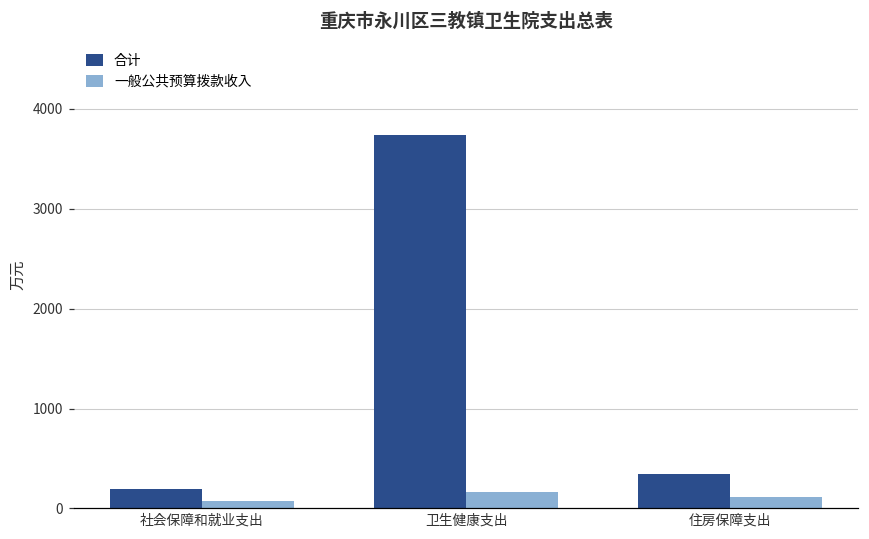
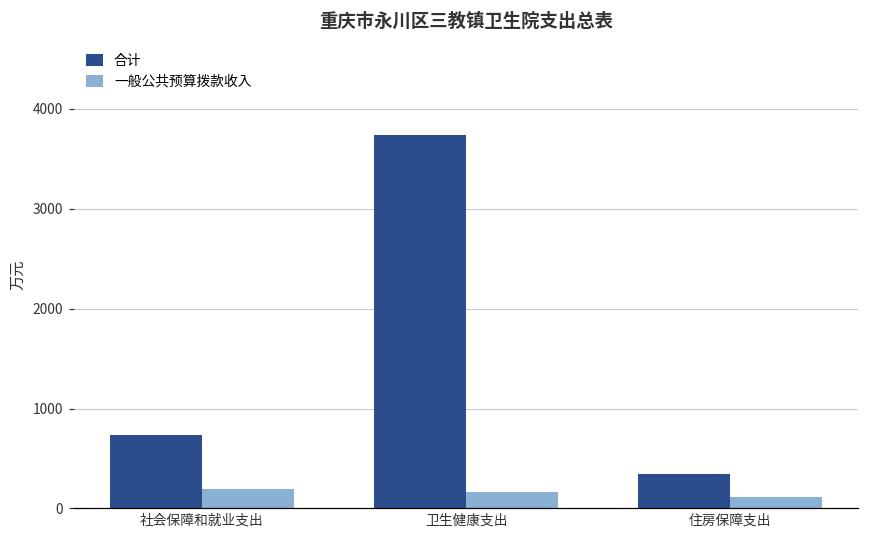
合计, 社会保障和就业支出: 200 -> 700
一般公共预算拨款收入, 社会保障和就业支出: 100 -> 200
